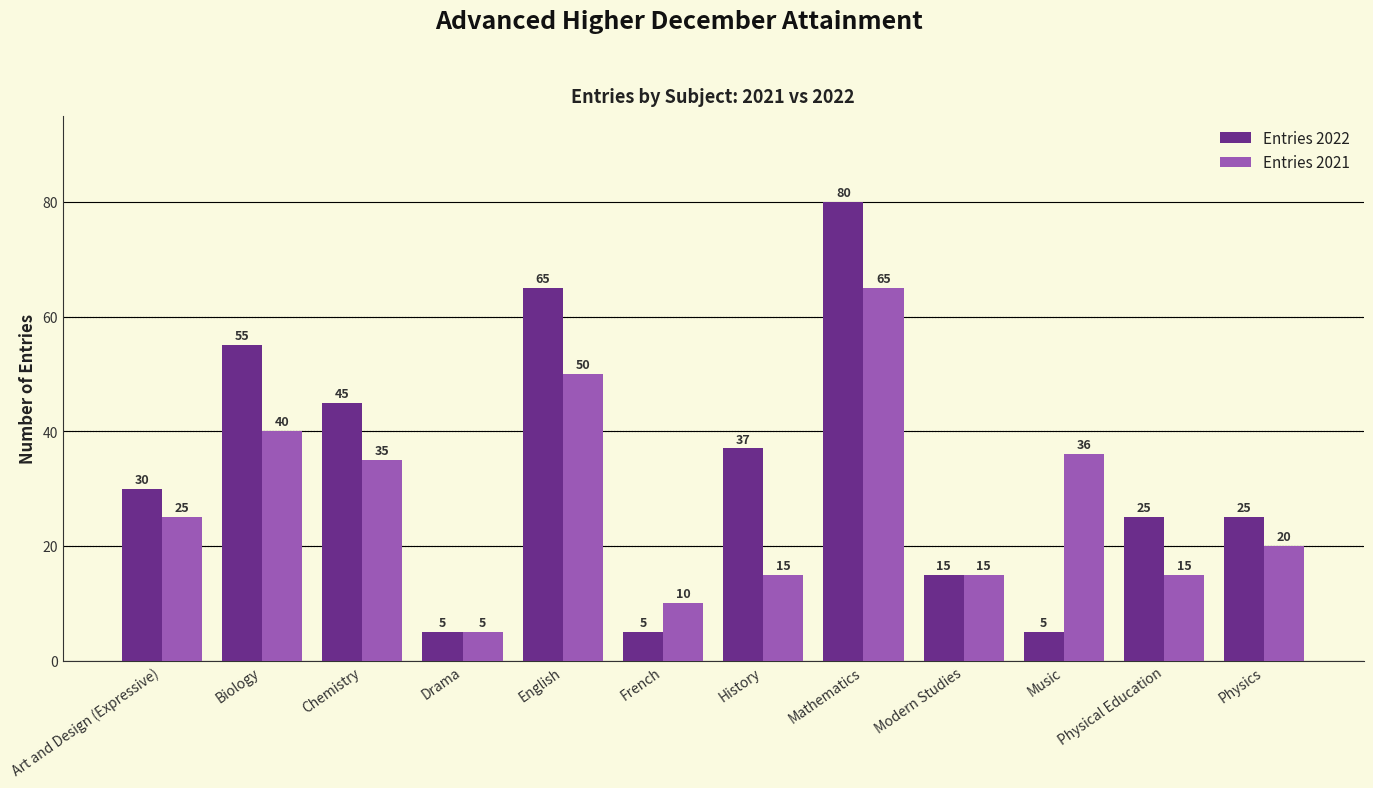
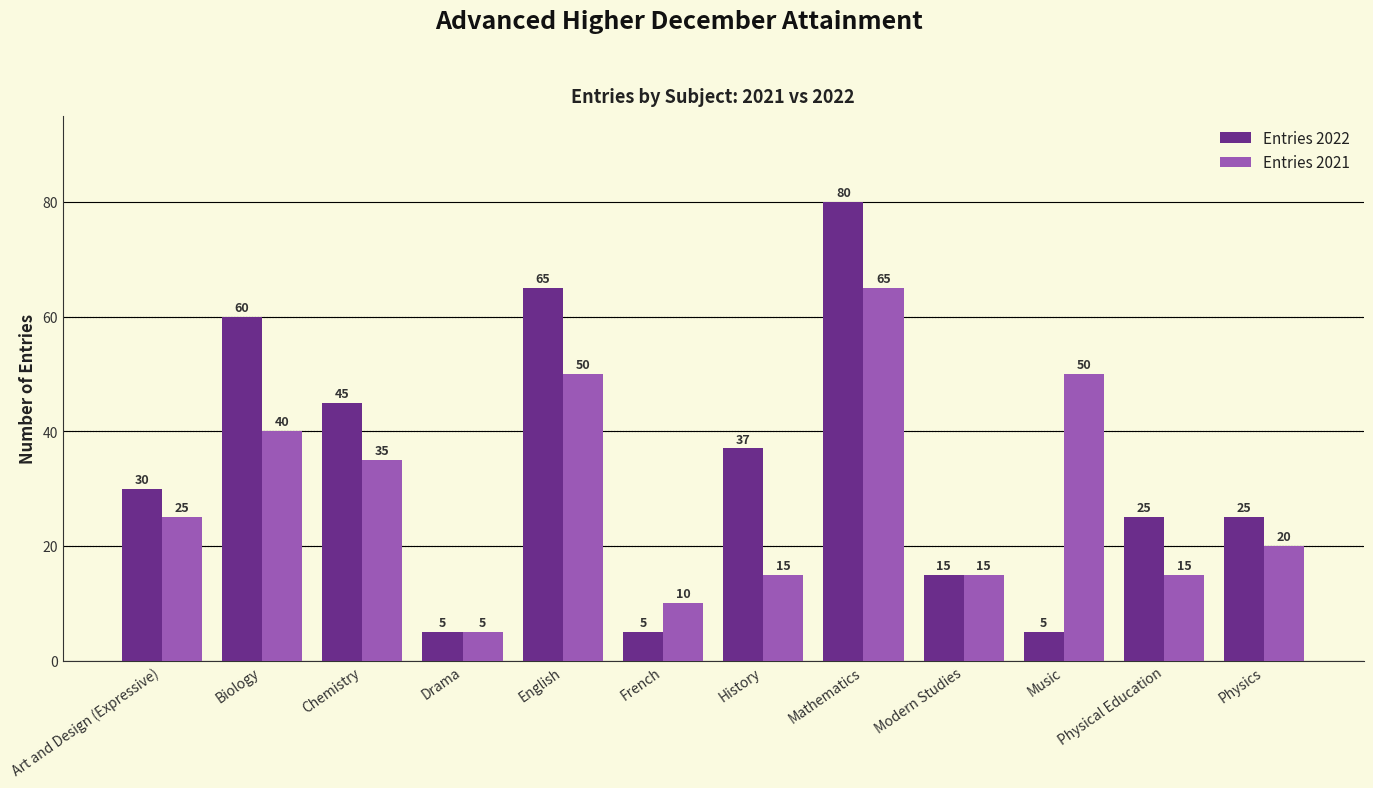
Entries 2022, Biology: 55 -> 60
Entries 2021, Music: 36 -> 50
